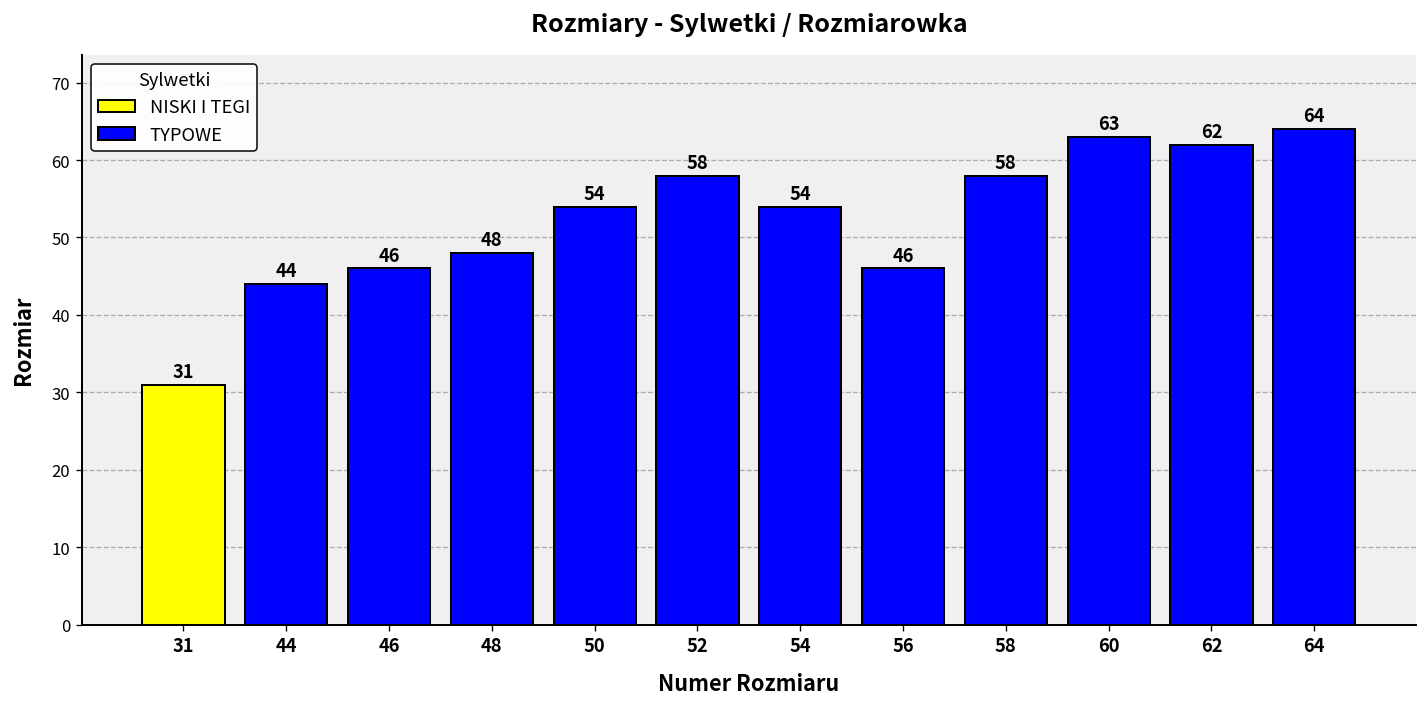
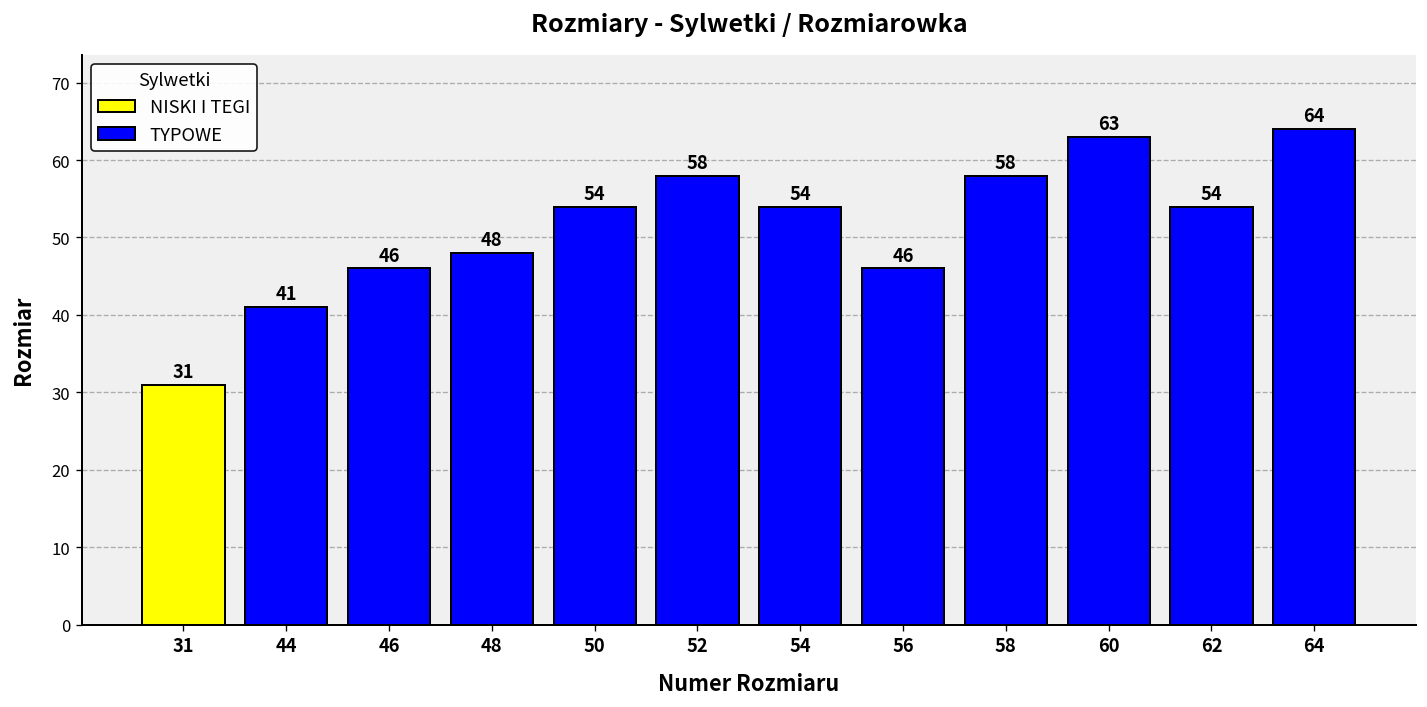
TYPOWE, 44: 44 -> 41
TYPOWE, 62: 62 -> 54
